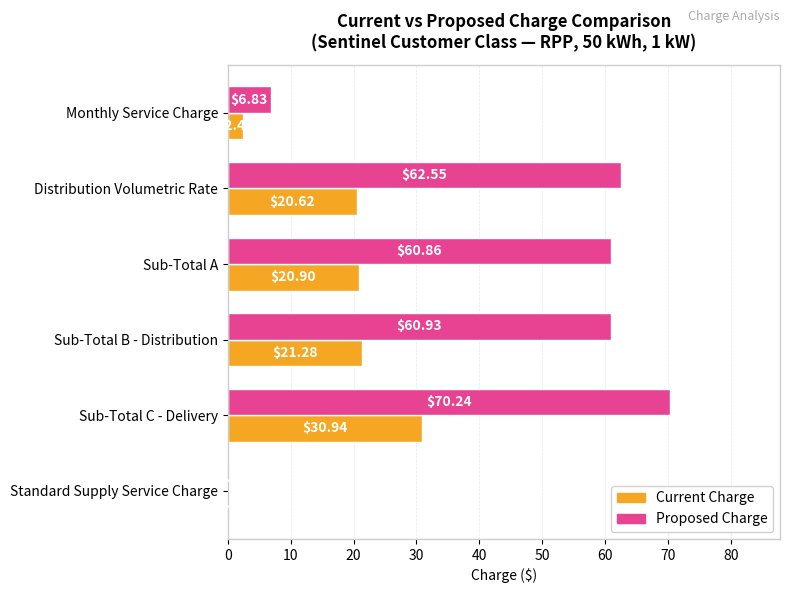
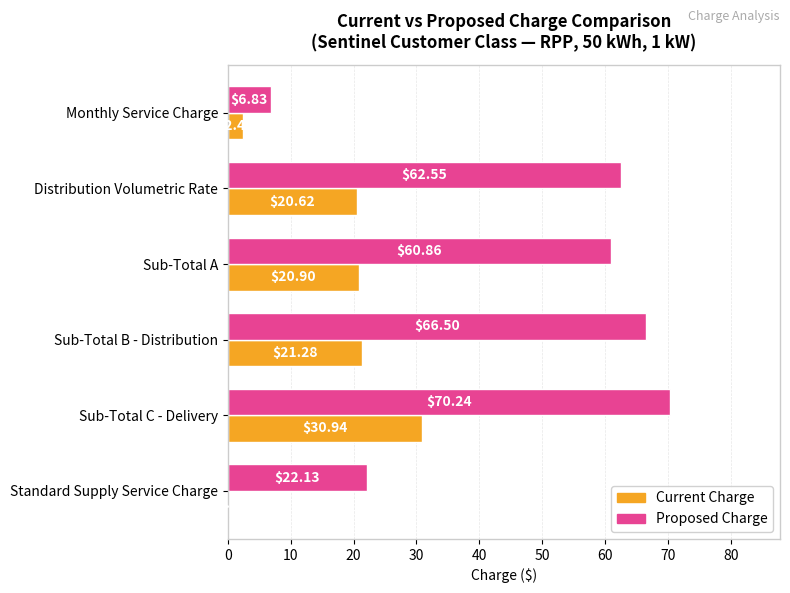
Proposed Charge, Sub-Total B - Distribution: $60.93 -> $66.50
Proposed Charge, Standard Supply Service Charge: 0 -> 22
